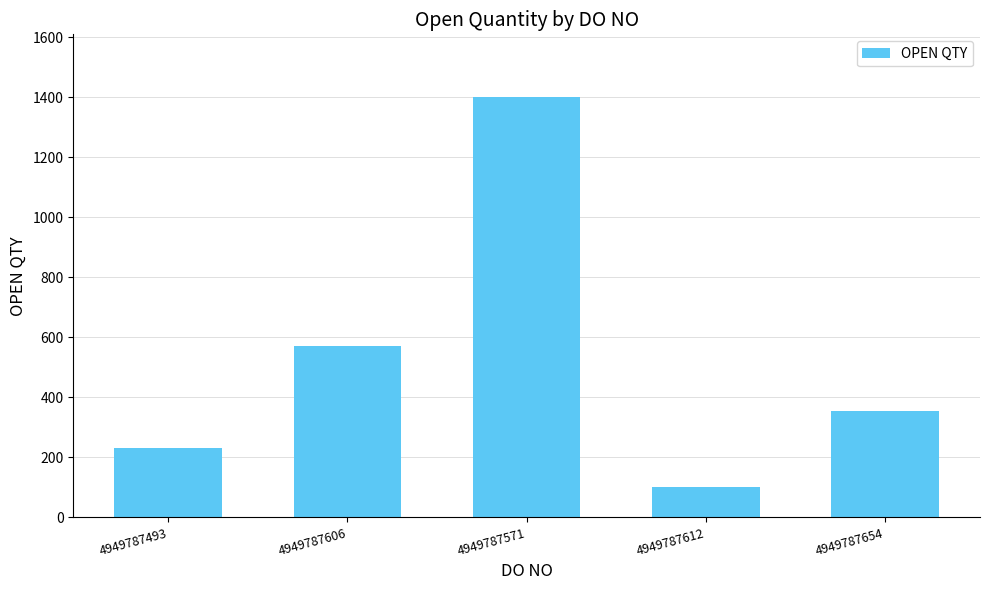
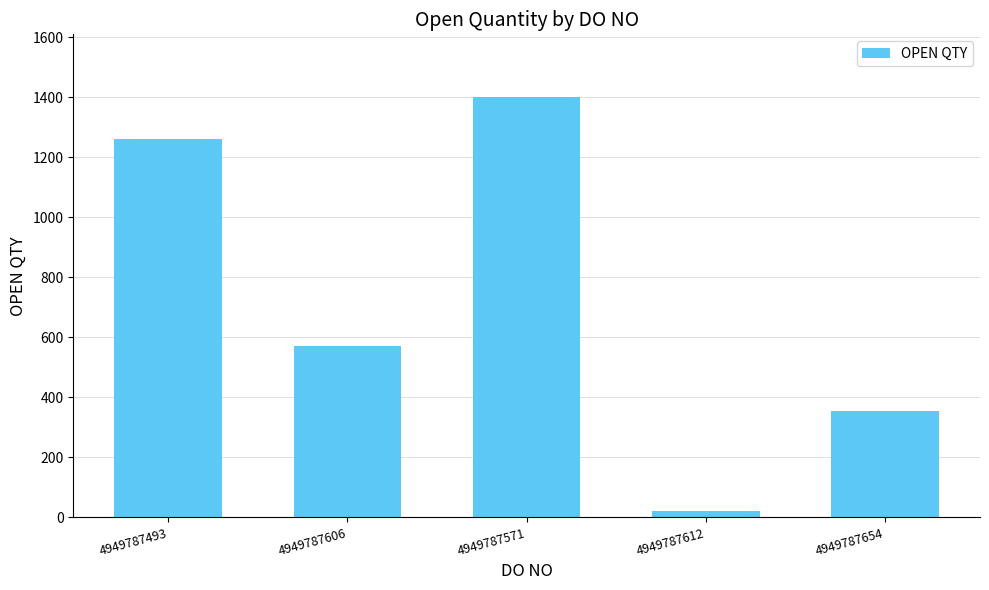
4949787493: 230 -> 1260
4949787612: 100 -> 20
